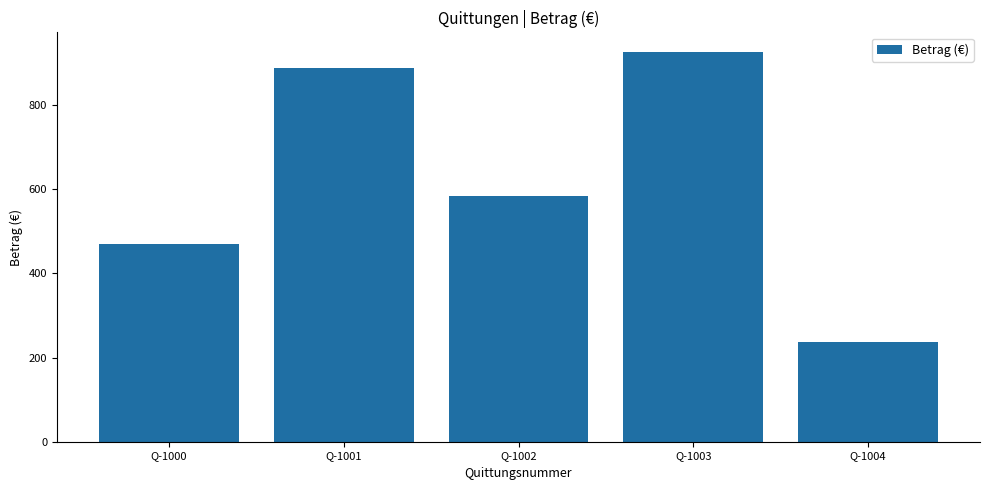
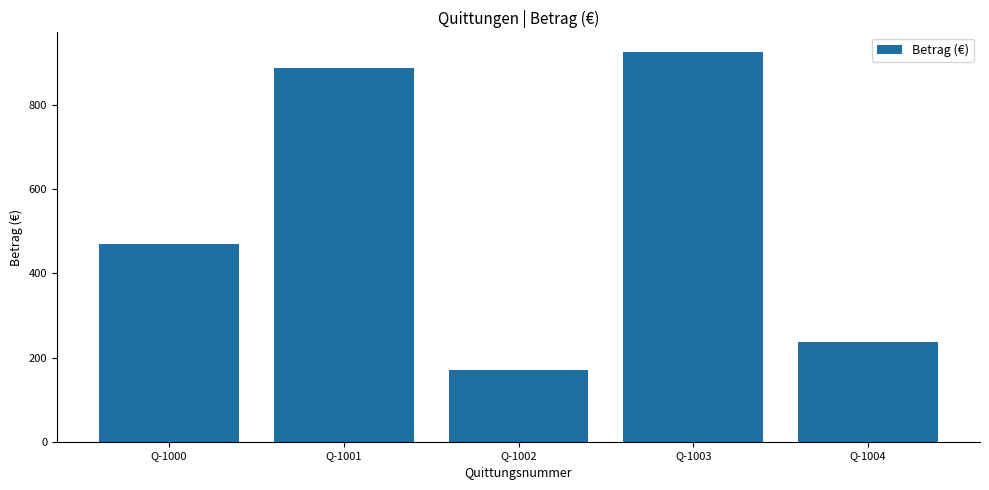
Q-1002: 580 -> 170
